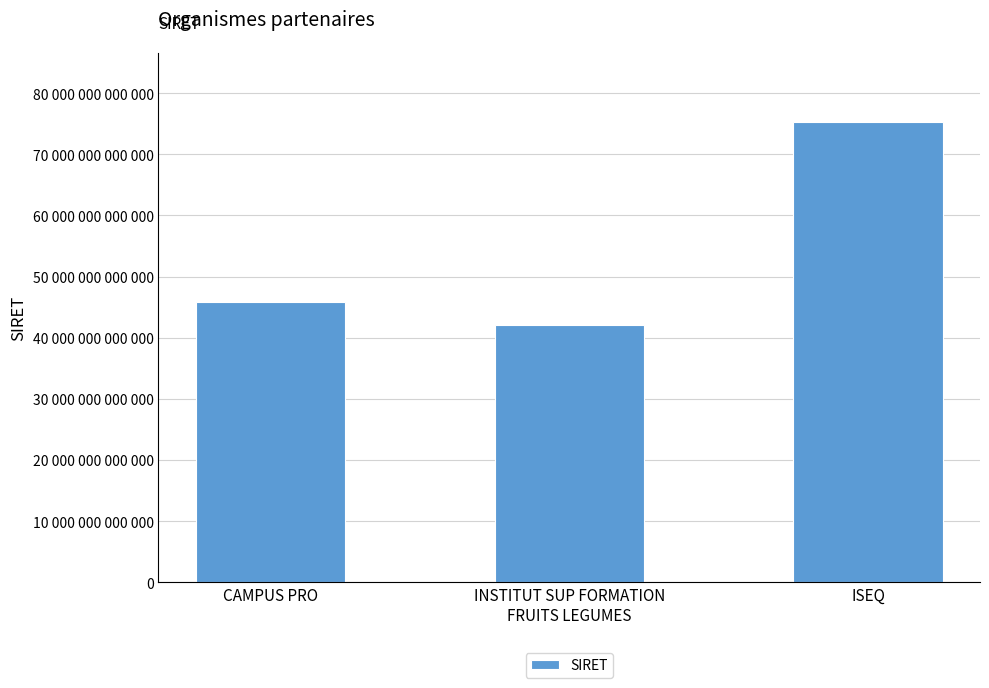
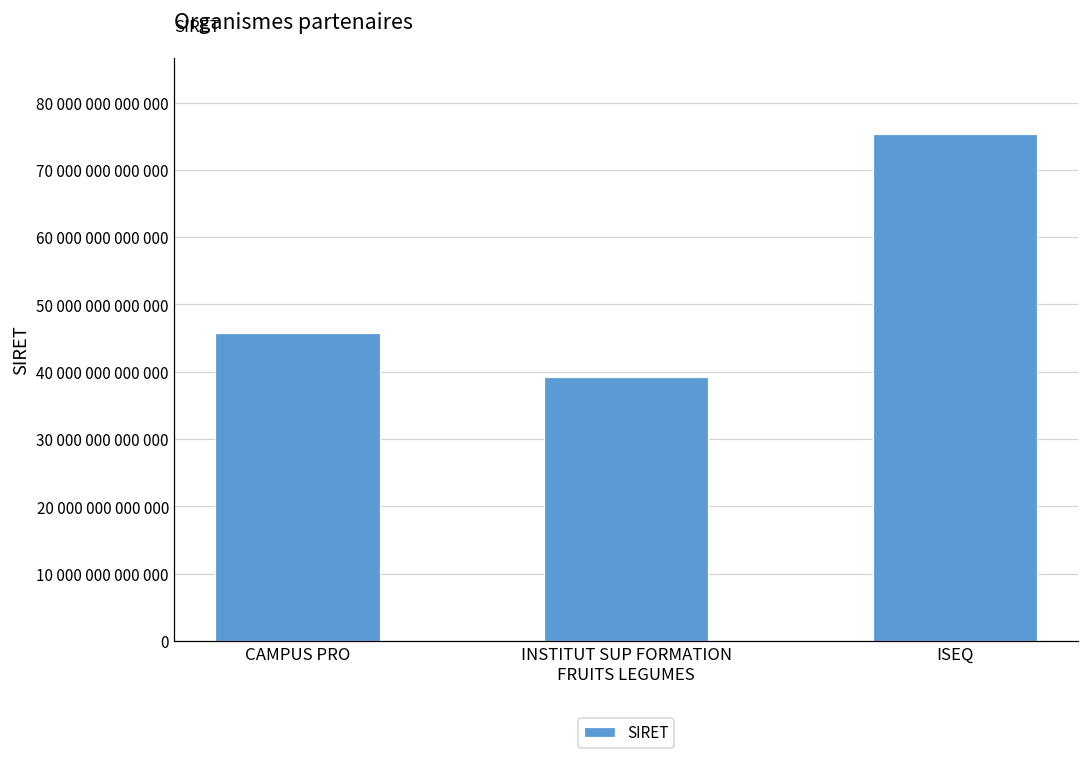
INSTITUT SUP FORMATION FRUITS LEGUMES: 42000000000000 -> 39000000000000
